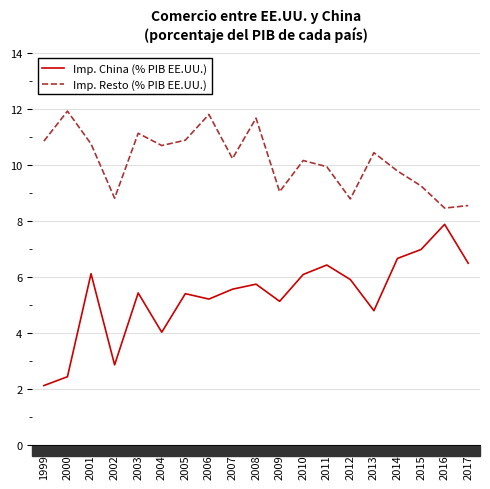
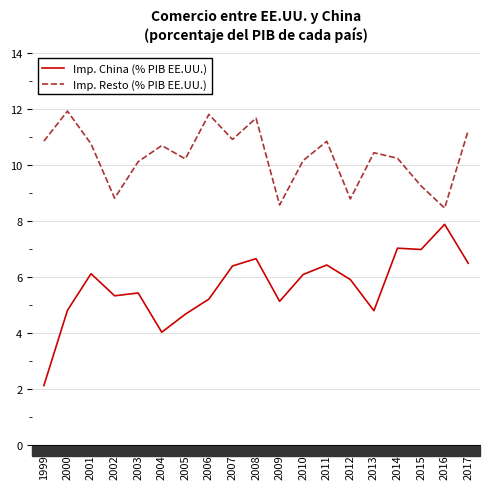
Imp. China (% PIB EE.UU.), 2000: 2.4 -> 4.8
Imp. China (% PIB EE.UU.), 2002: 2.9 -> 5.3
Imp. Resto (% PIB EE.UU.), 2003: 11.1 -> 10.1
Imp. China (% PIB EE.UU.), 2005: 5.4 -> 4.7
Imp. Resto (% PIB EE.UU.), 2005: 10.9 -> 10.2
Imp. China (% PIB EE.UU.), 2007: 5.6 -> 6.4
Imp. Resto (% PIB EE.UU.), 2007: 10.2 -> 10.9
Imp. China (% PIB EE.UU.), 2008: 5.7 -> 6.7
Imp. Resto (% PIB EE.UU.), 2009: 9.0 -> 8.6
Imp. Resto (% PIB EE.UU.), 2011: 9.9 -> 10.8
Imp. China (% PIB EE.UU.), 2014: 6.7 -> 7.0
Imp. Resto (% PIB EE.UU.), 2014: 9.8 -> 10.2
Imp. Resto (% PIB EE.UU.), 2017: 8.5 -> 11.2
